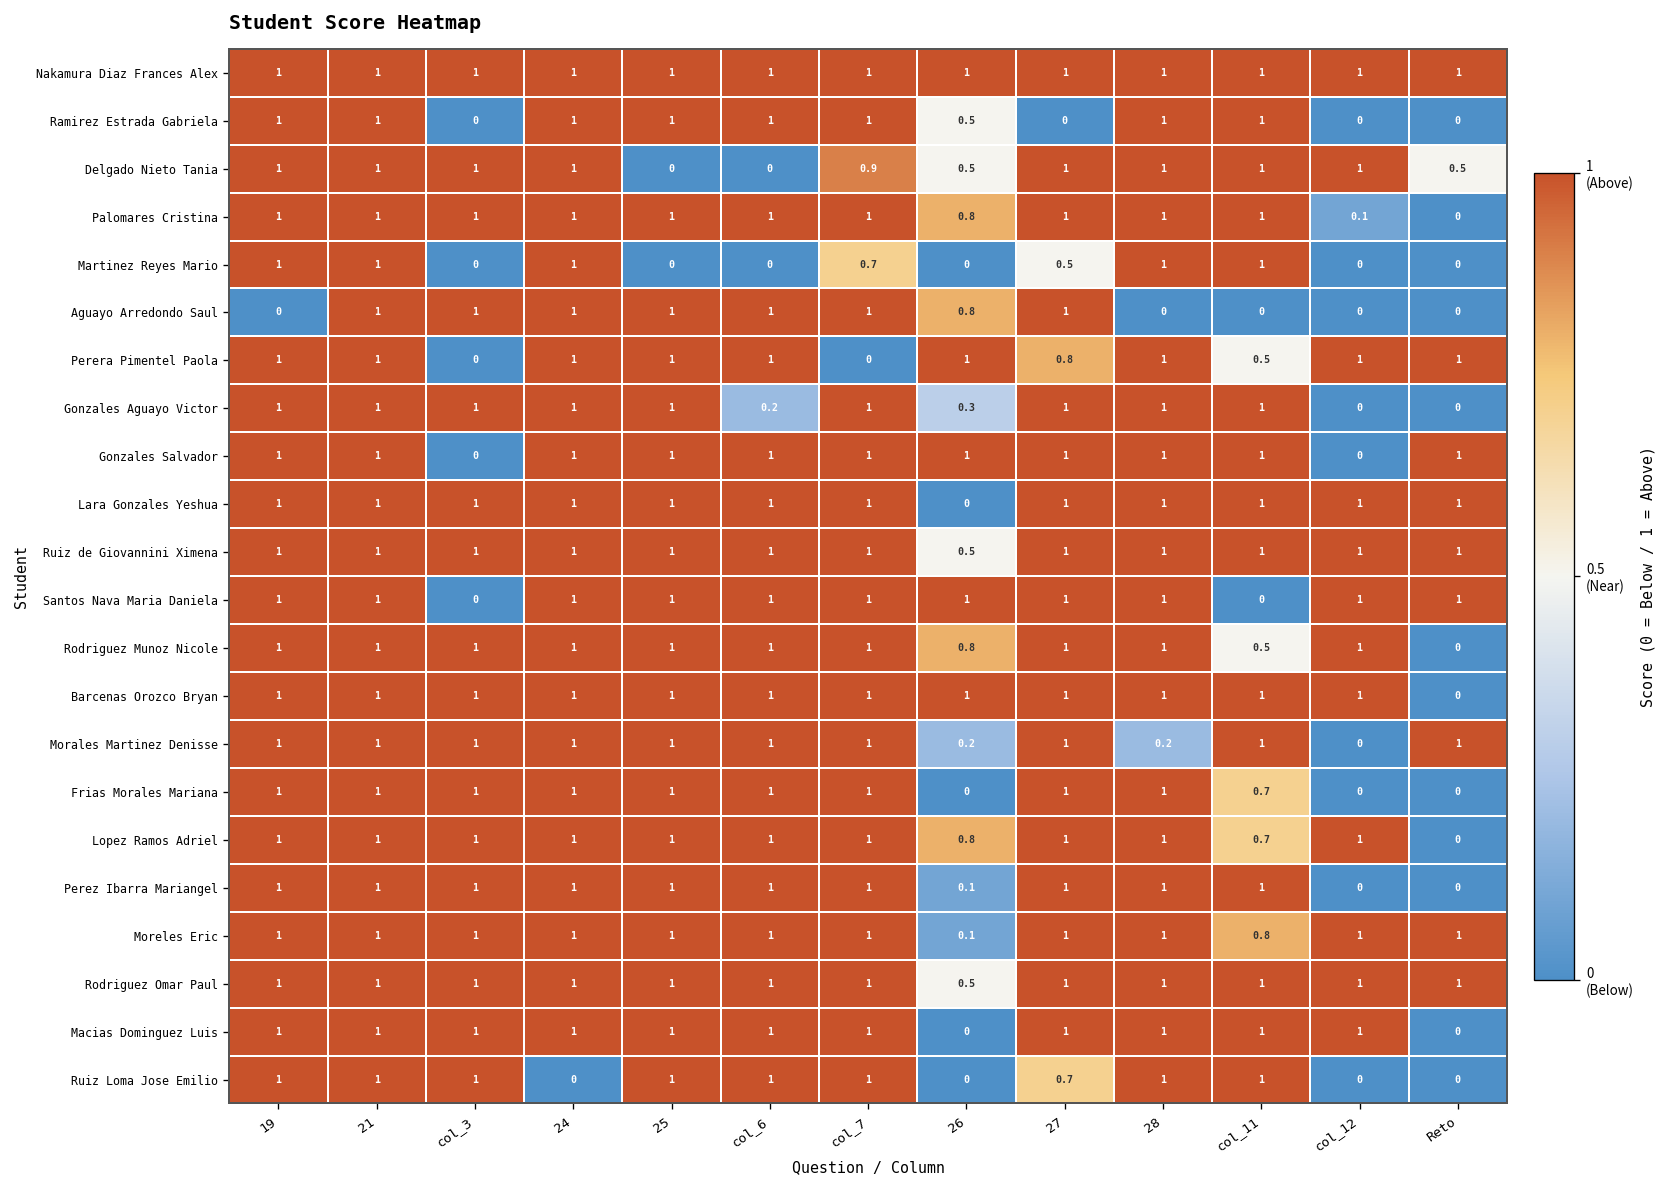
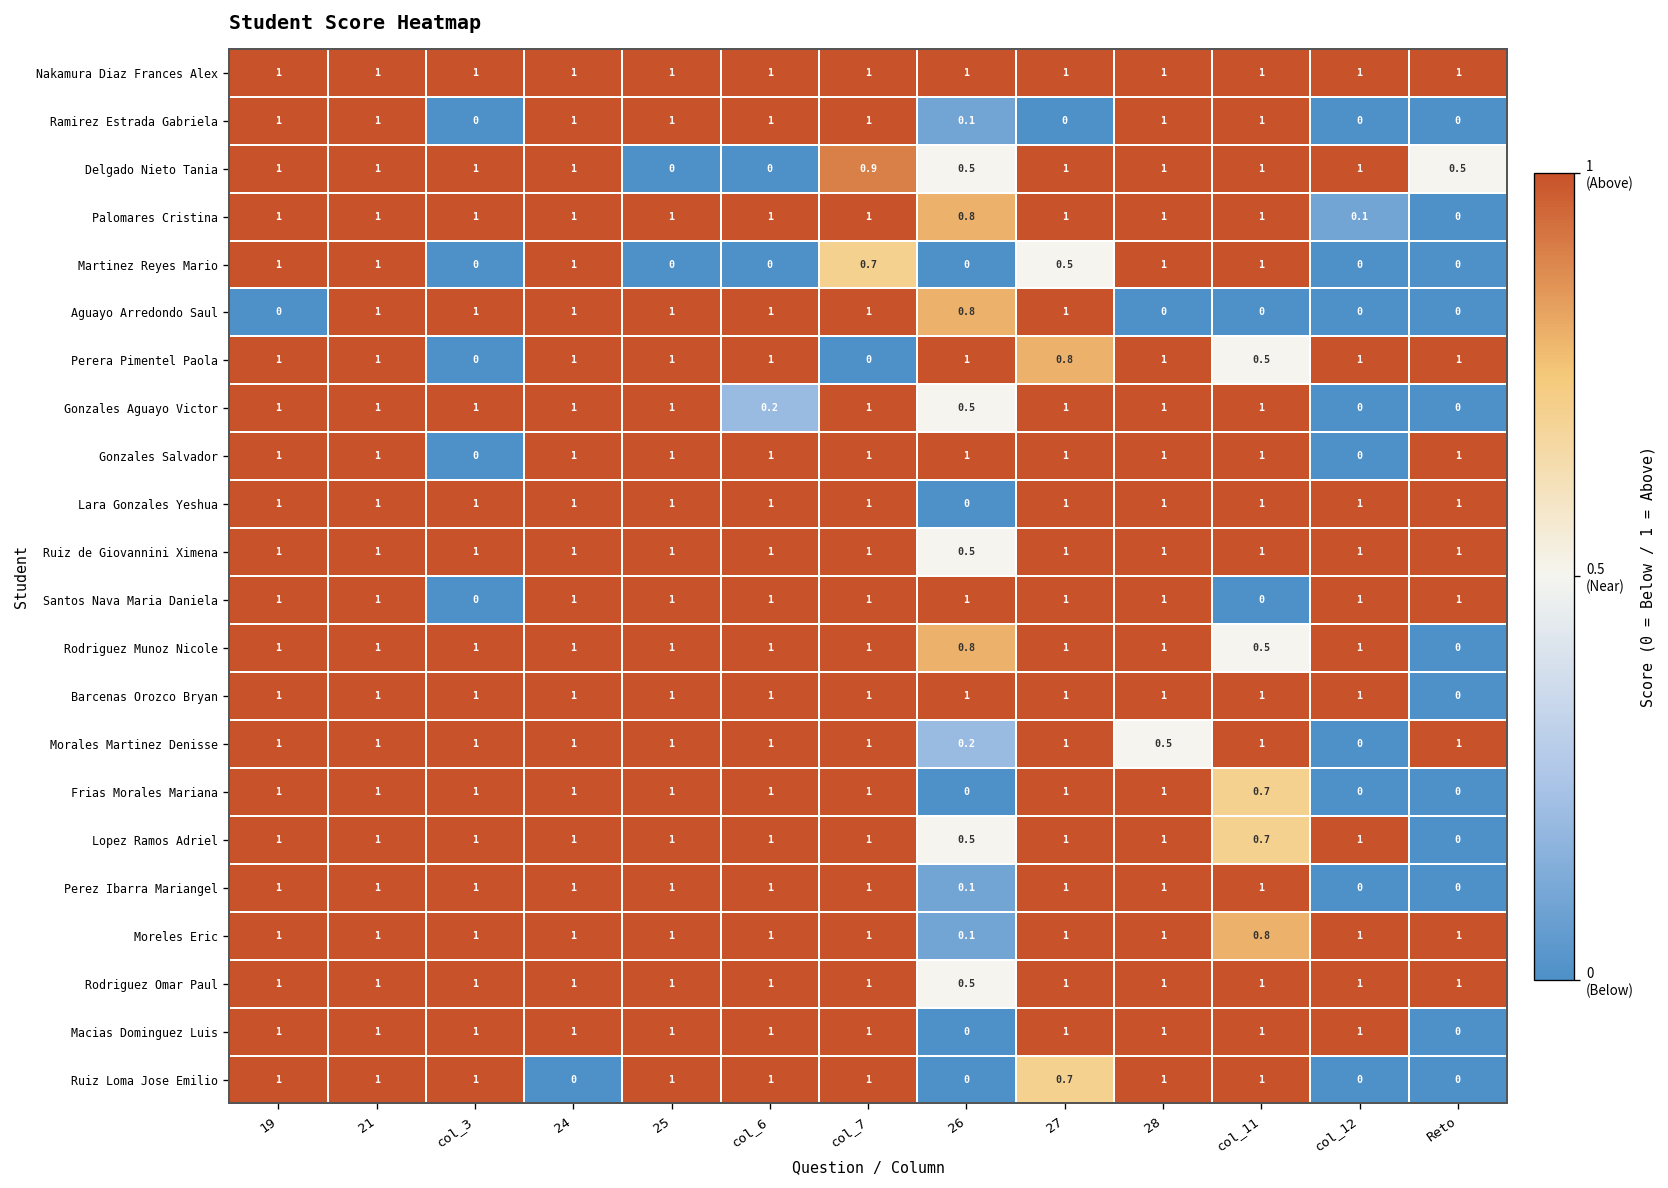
Ramirez Estrada Gabriela, 26: 0.5 -> 0.1
Gonzales Aguayo Victor, 26: 0.3 -> 0.5
Morales Martinez Denisse, 28: 0.2 -> 0.5
Lopez Ramos Adriel, 26: 0.8 -> 0.5
